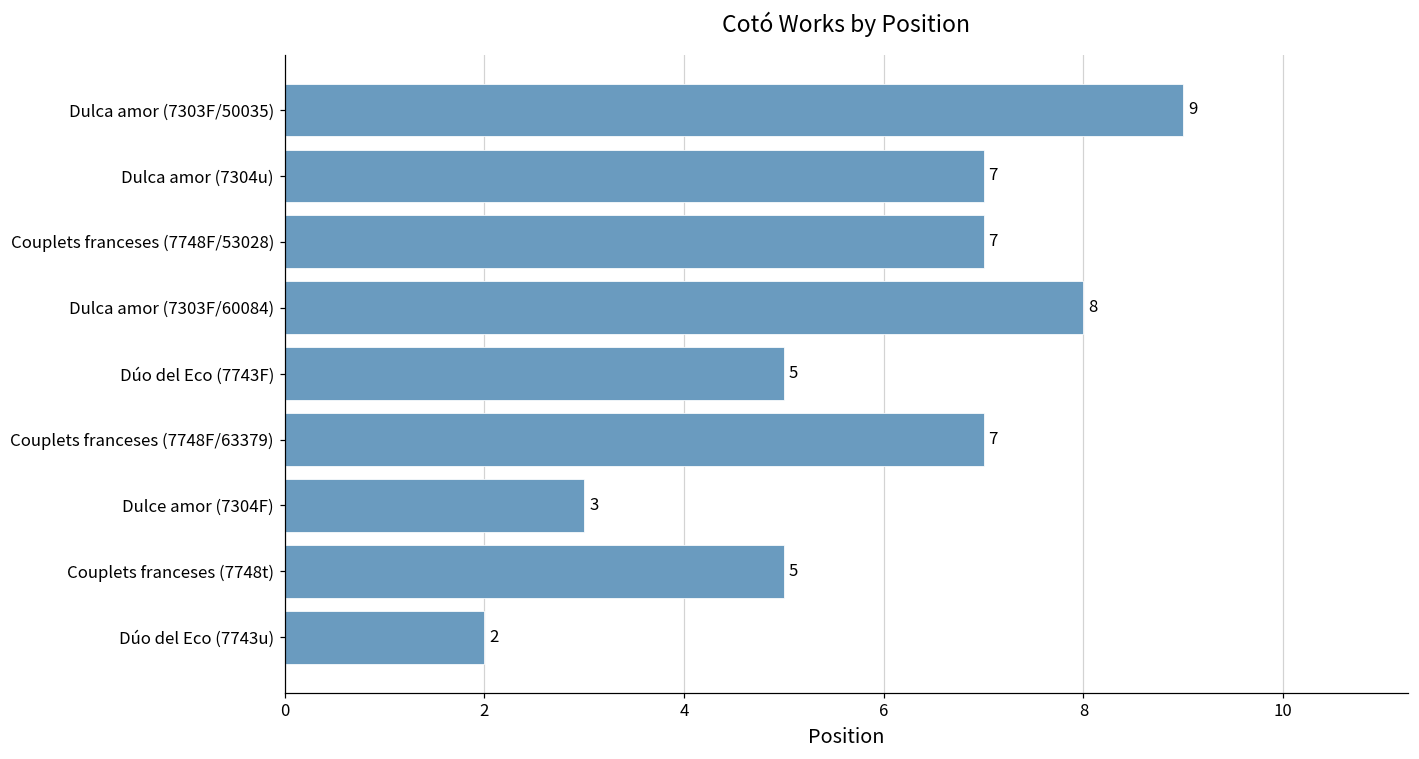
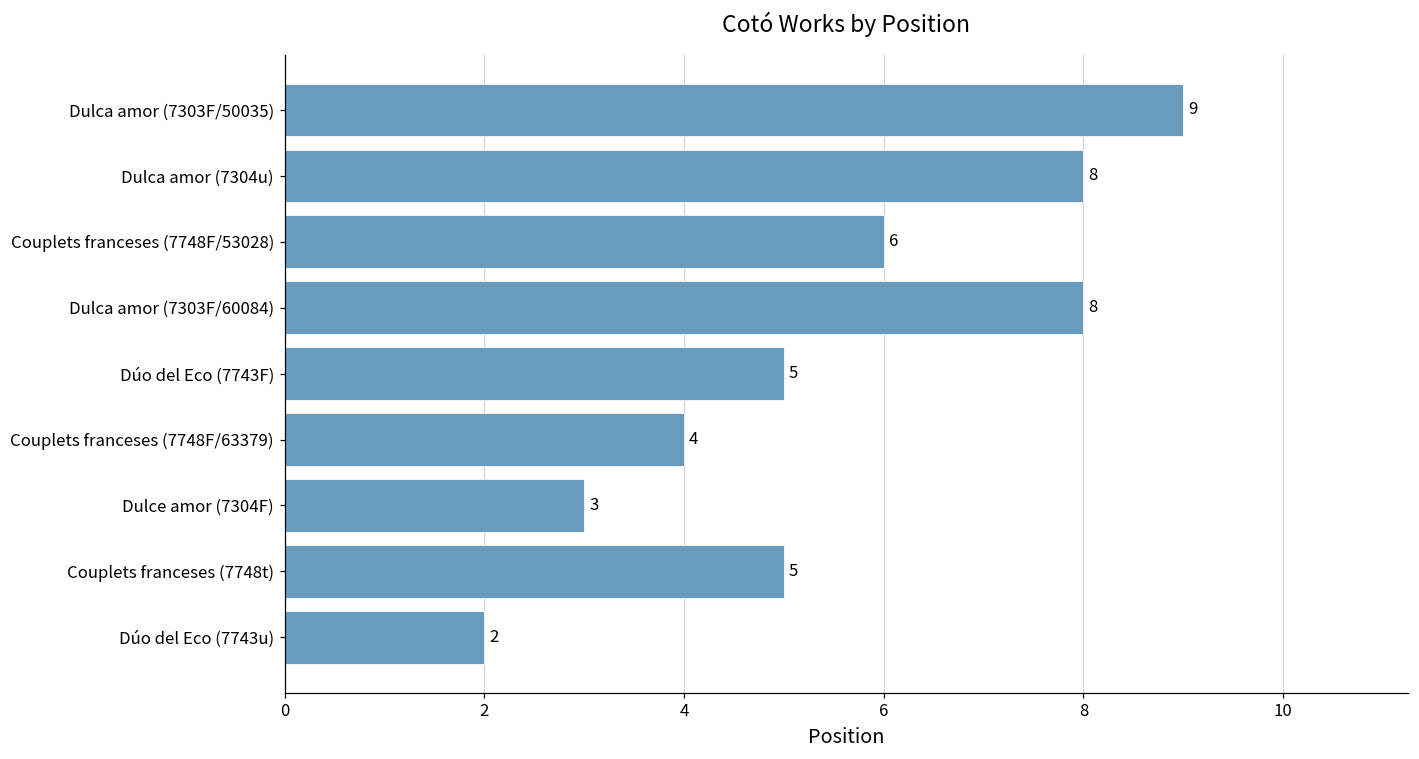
Dulca amor (7304u): 7 -> 8
Couplets franceses (7748F/53028): 7 -> 6
Couplets franceses (7748F/63379): 7 -> 4
